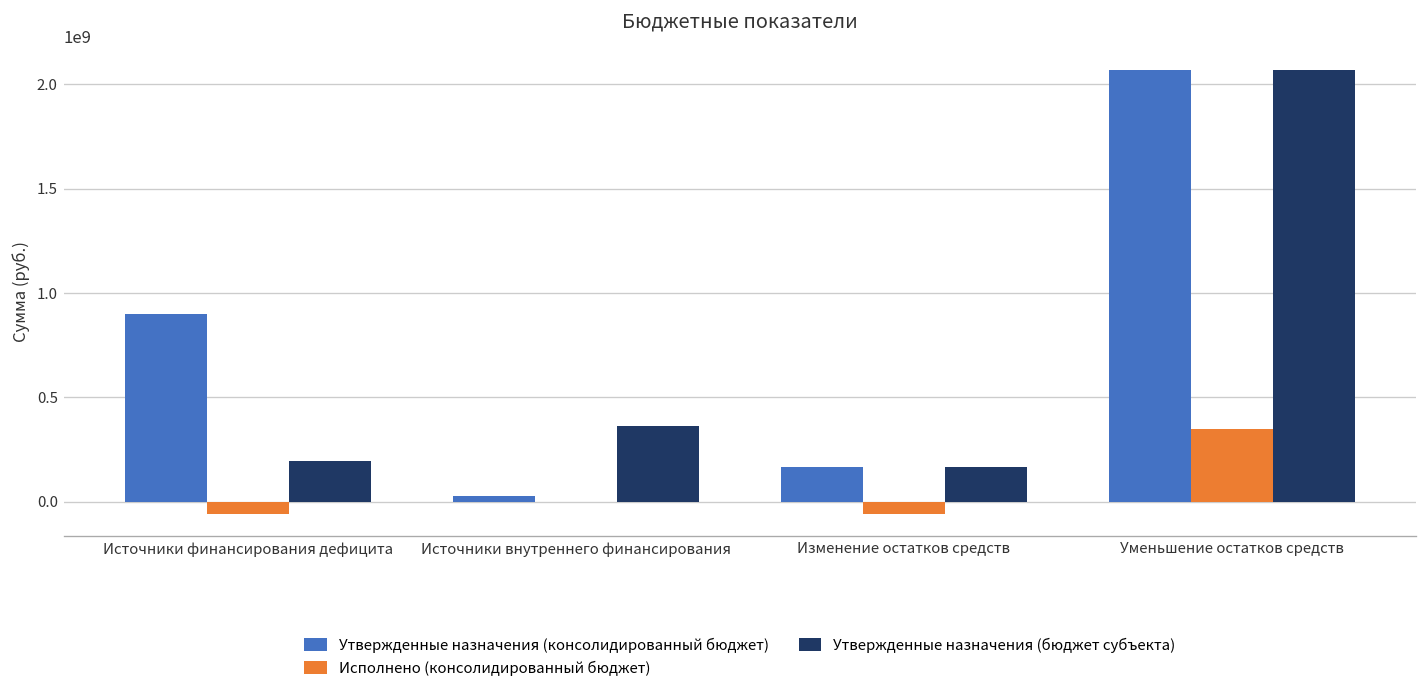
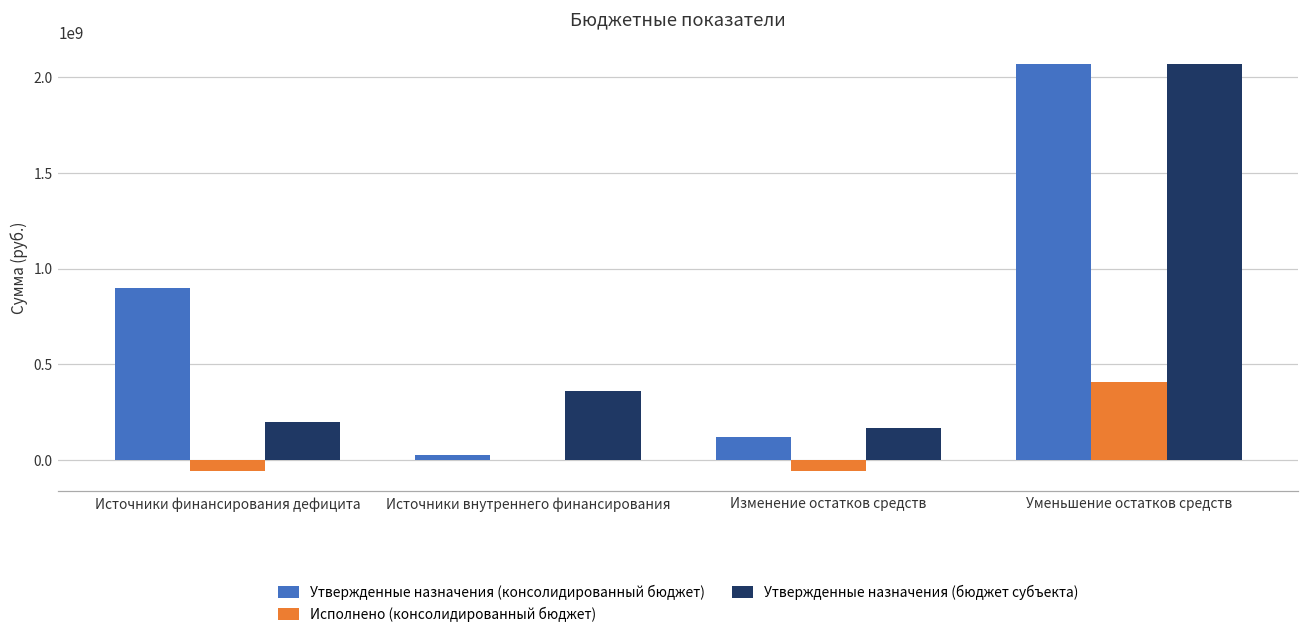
Утвержденные назначения (консолидированный бюджет), Изменение остатков средств: 170000000 -> 120000000
Исполнено (консолидированный бюджет), Уменьшение остатков средств: 350000000 -> 410000000
